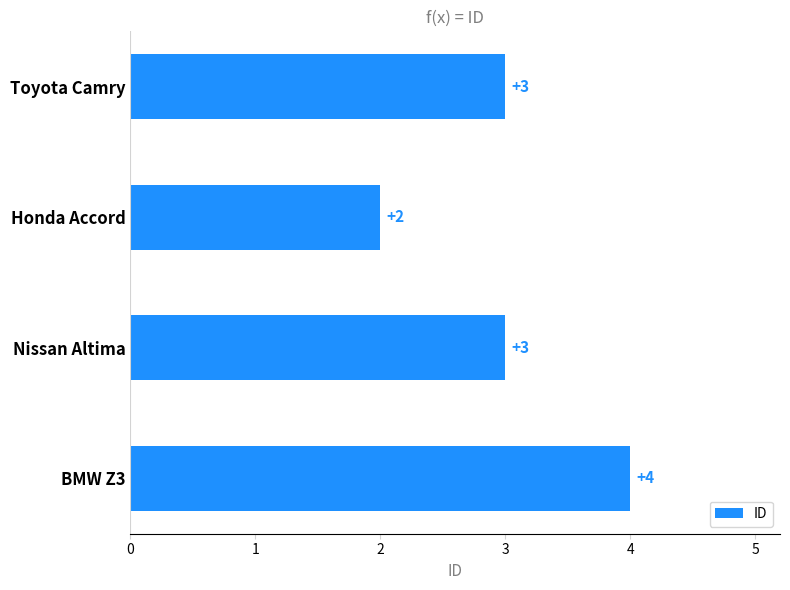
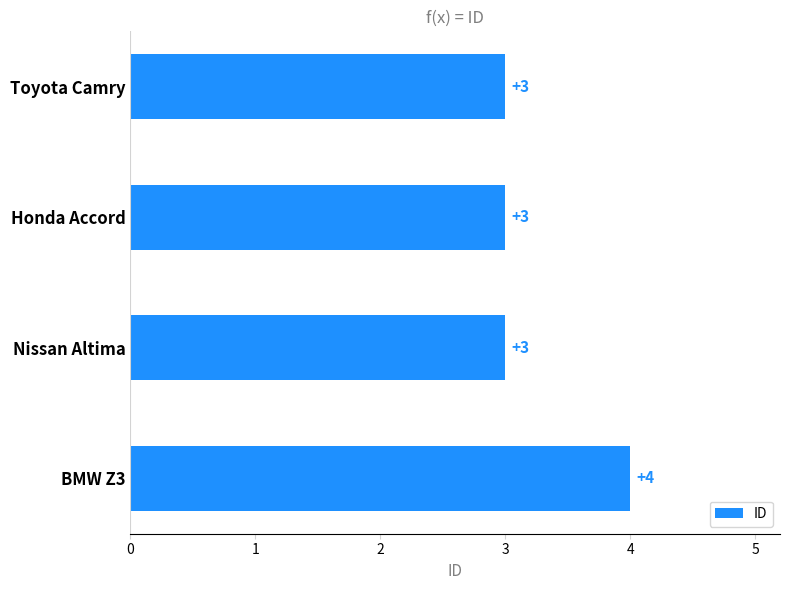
Honda Accord: +2 -> +3
